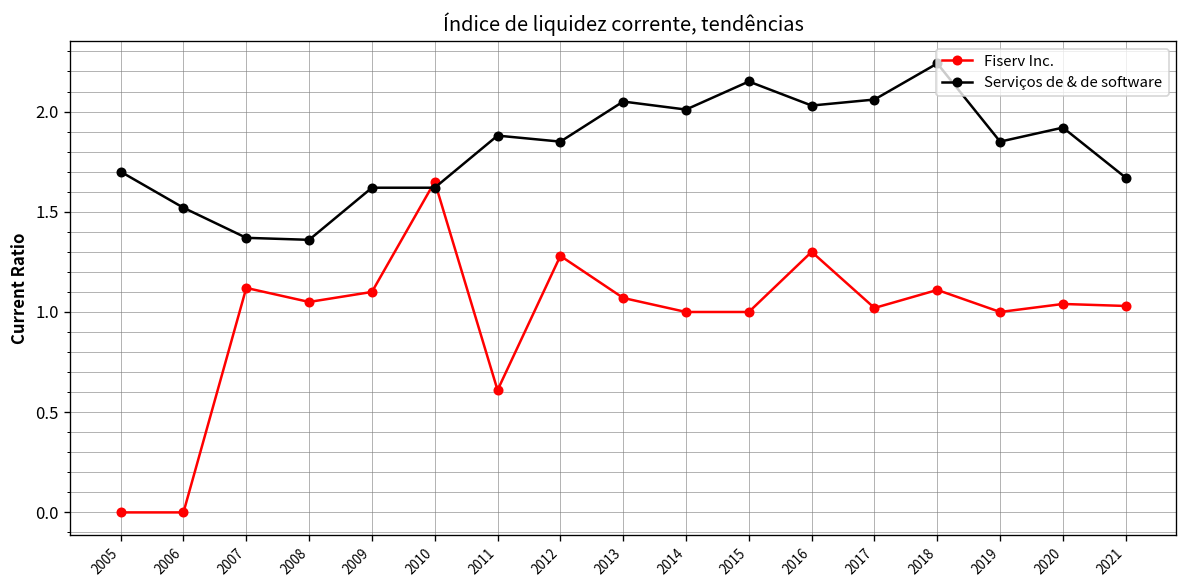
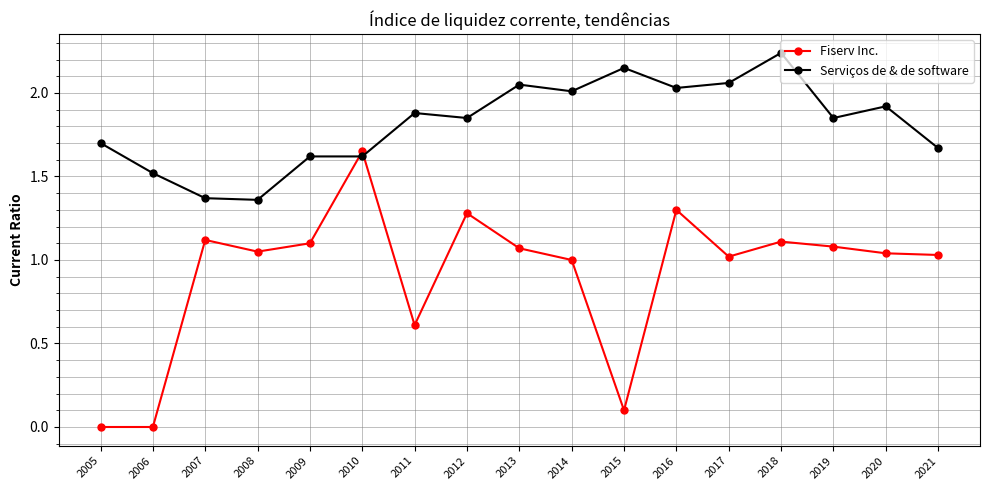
Fiserv Inc., 2015: 1.0 -> 0.1
Fiserv Inc., 2019: 1.00 -> 1.08
